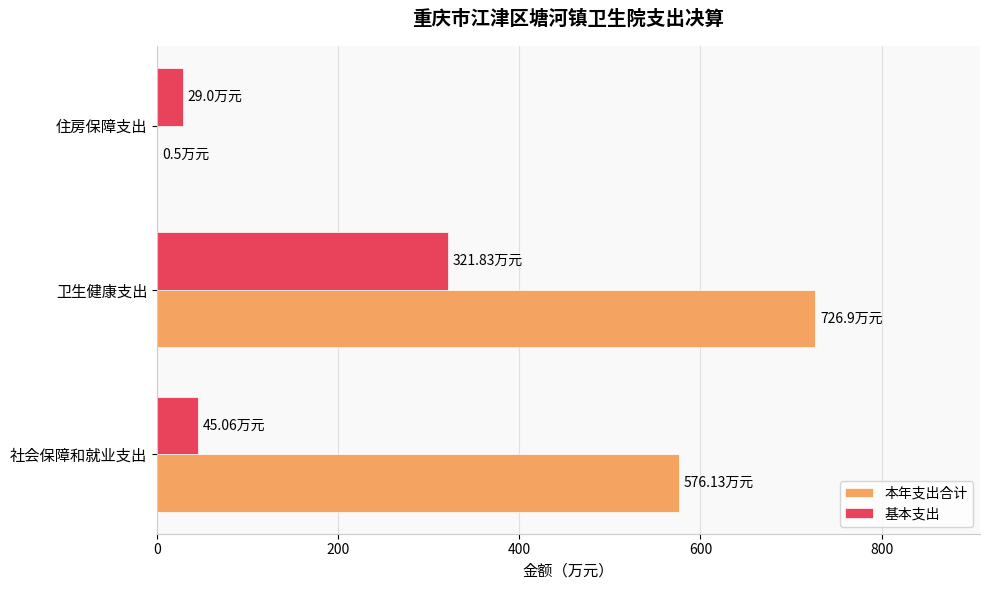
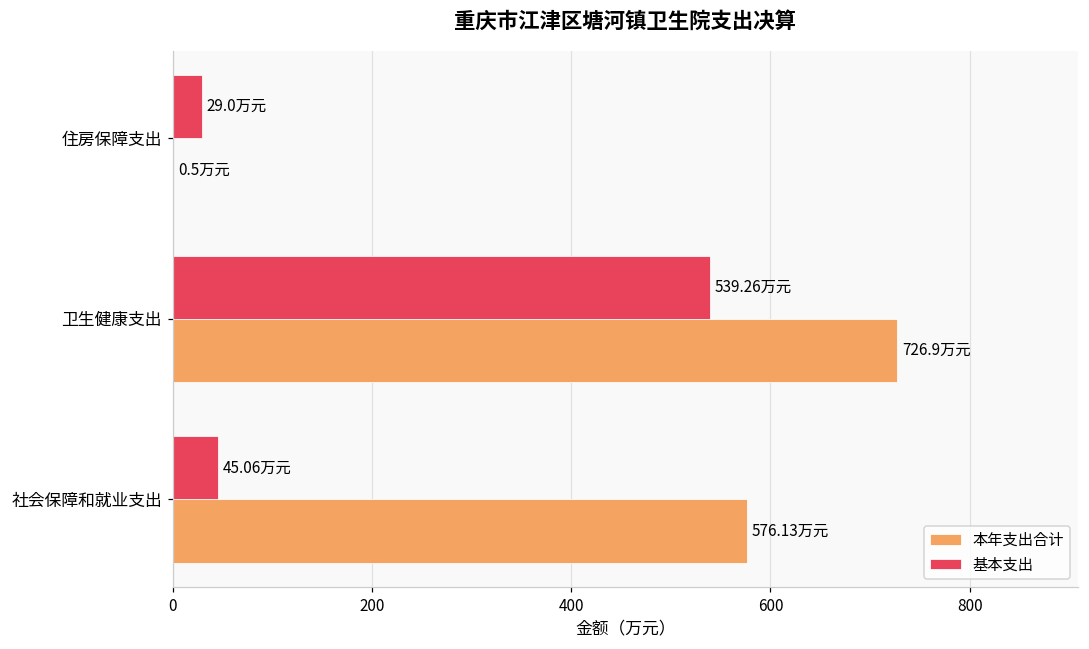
基本支出, 卫生健康支出: 321.83 -> 539.26
